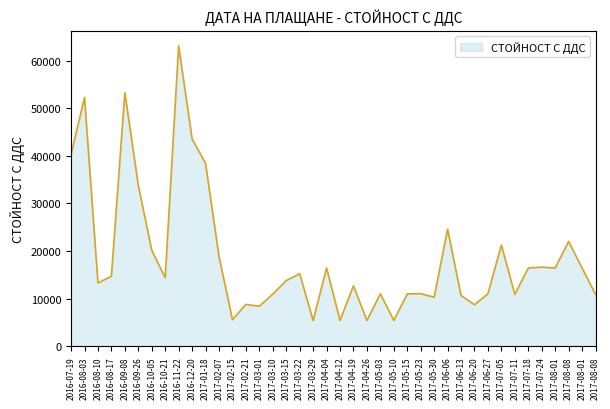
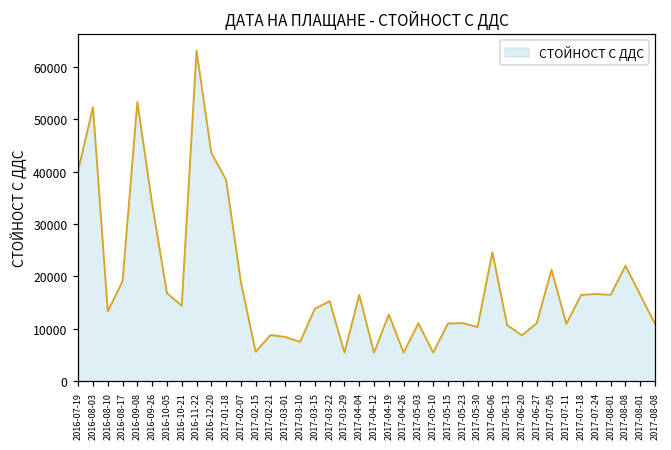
2016-08-17: 15000 -> 19000
2016-10-05: 20000 -> 17000
2017-03-10: 11000 -> 7000
